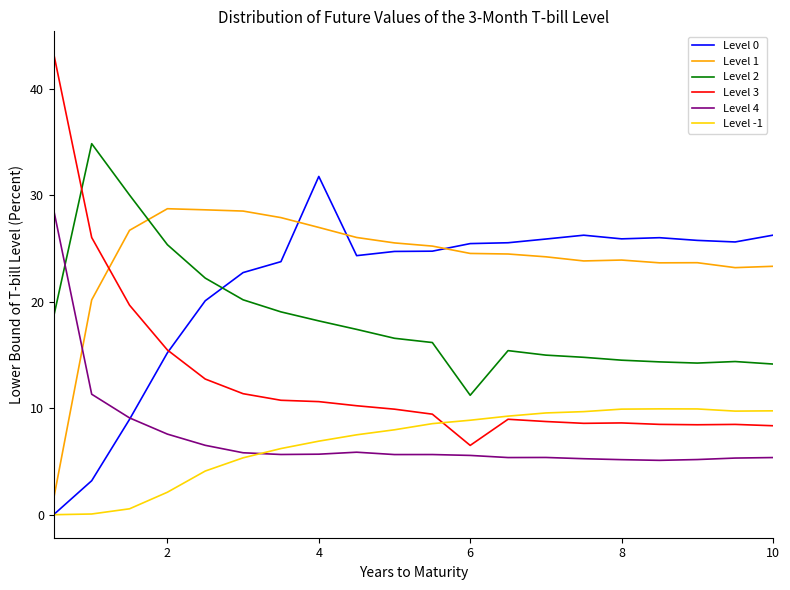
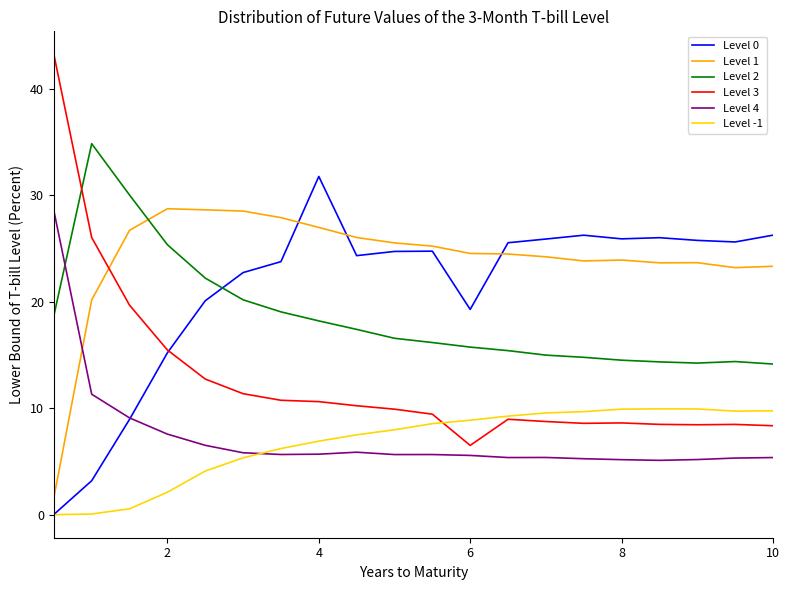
Level 0, 6: 25.5 -> 19.3
Level 2, 6: 11.2 -> 15.7
